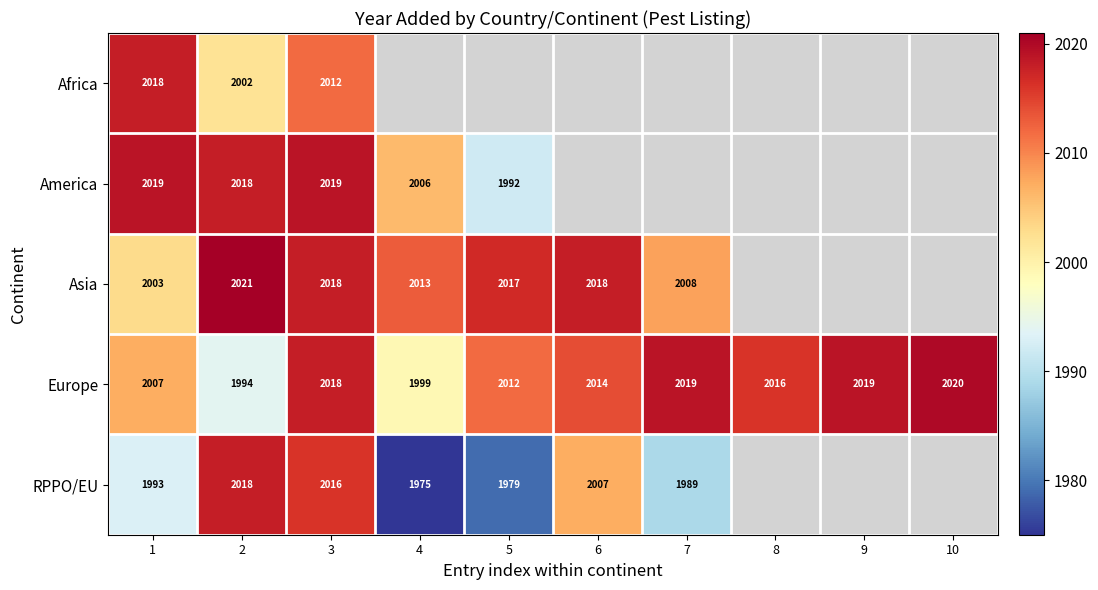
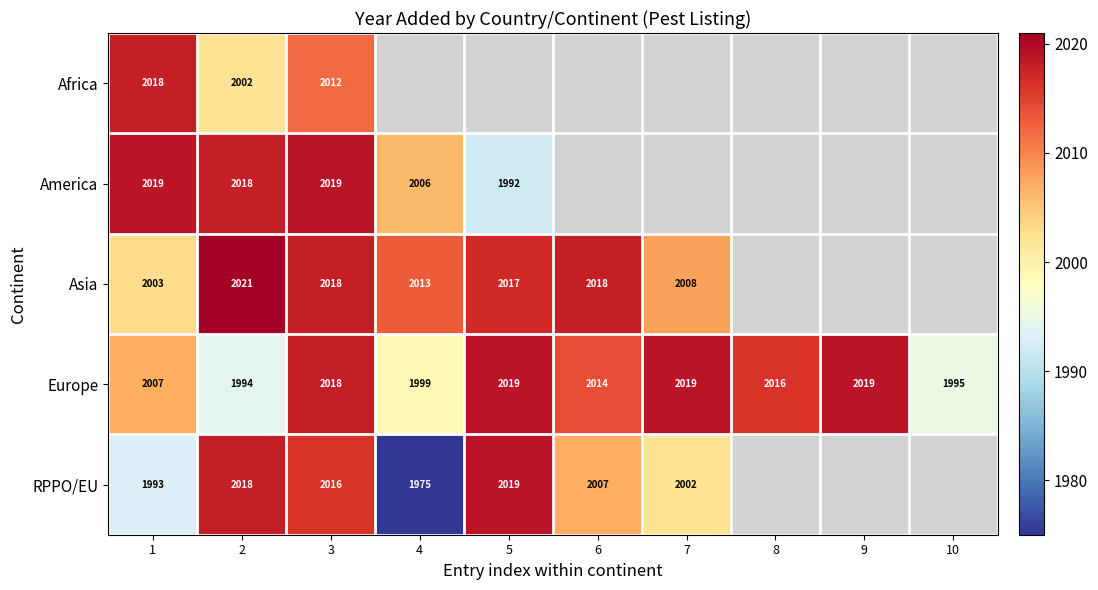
Europe, 5: 2012 -> 2019
Europe, 10: 2020 -> 1995
RPPO/EU, 5: 1979 -> 2019
RPPO/EU, 7: 1989 -> 2002
